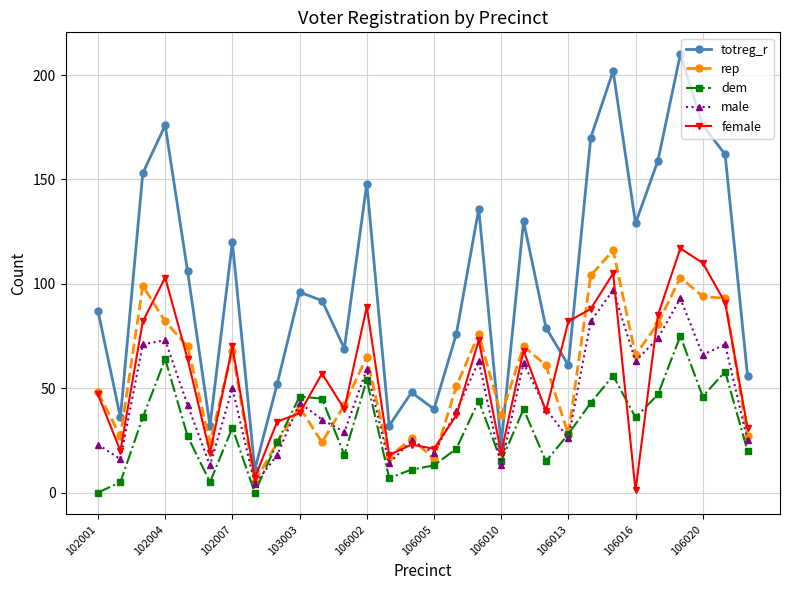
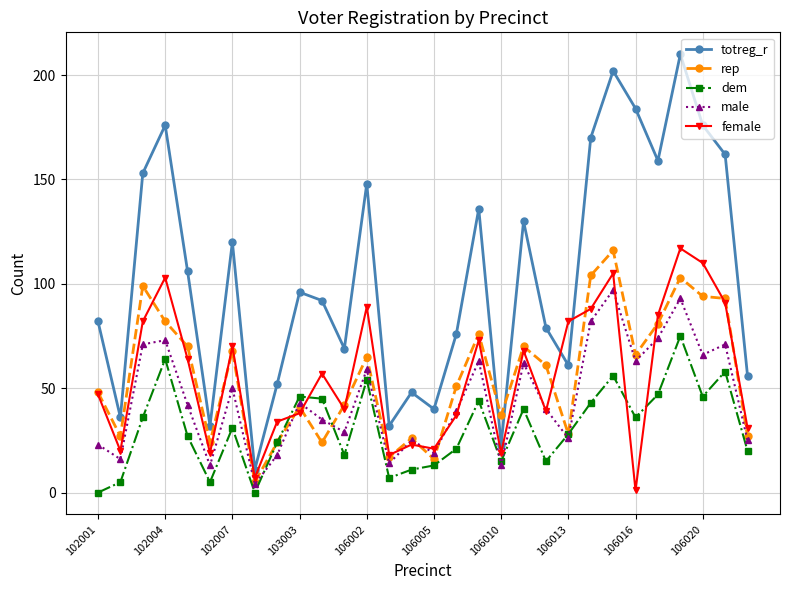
totreg_r, 102001: 87 -> 82
totreg_r, 106016: 129 -> 184
